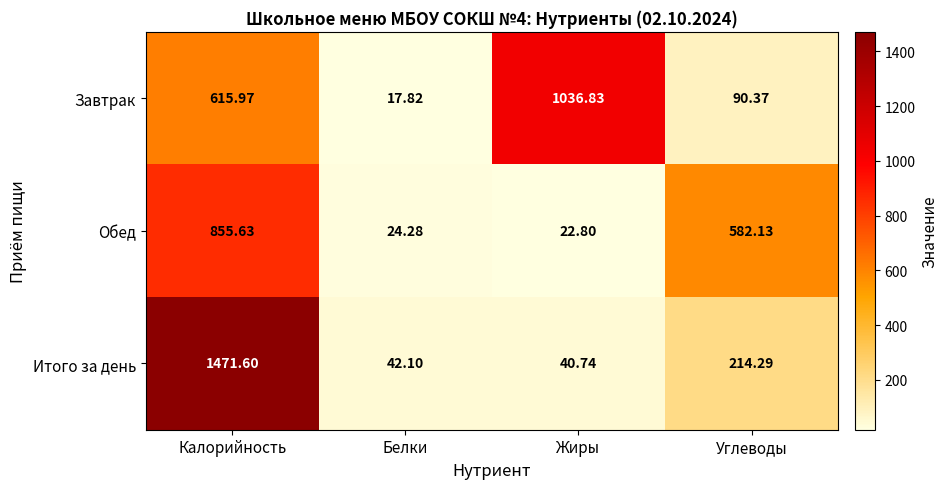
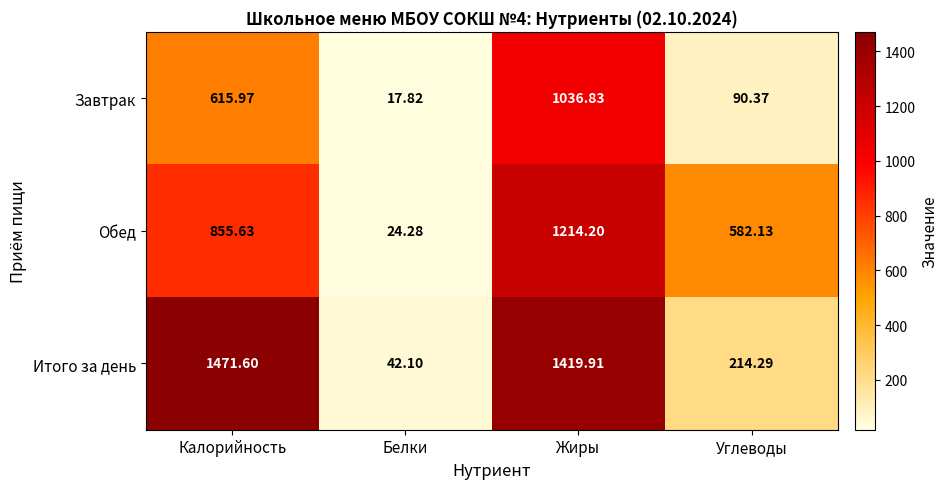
Обед, Жиры: 22.80 -> 1214.20
Итого за день, Жиры: 40.74 -> 1419.91
